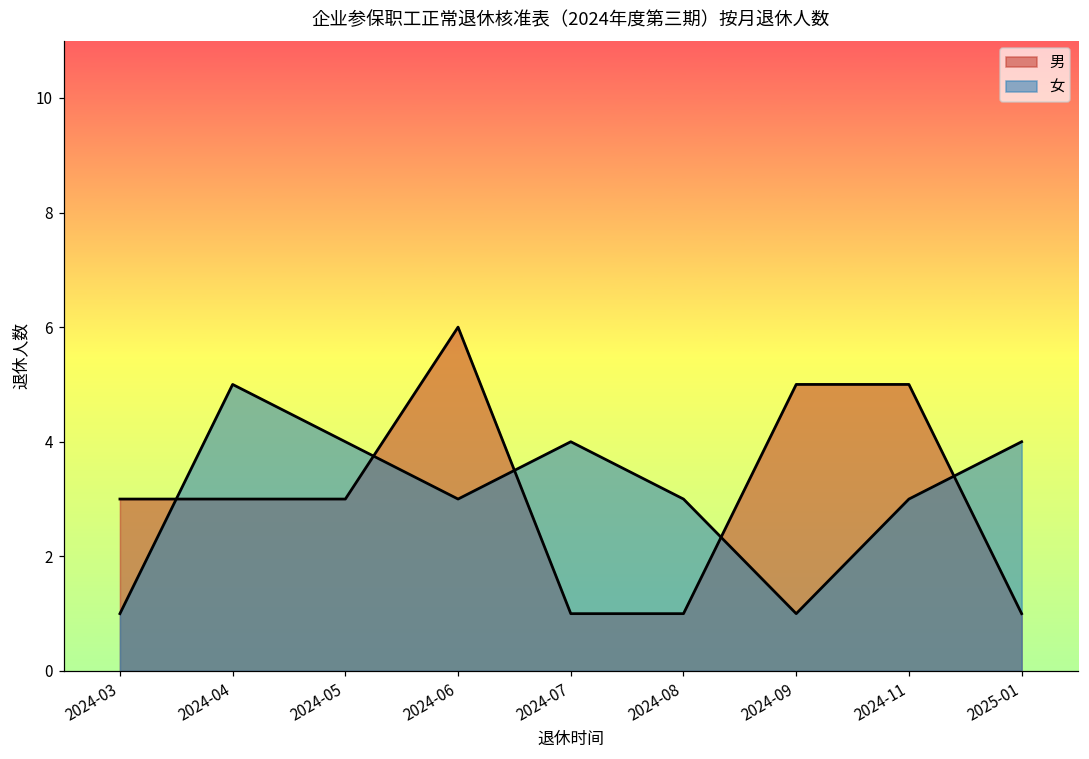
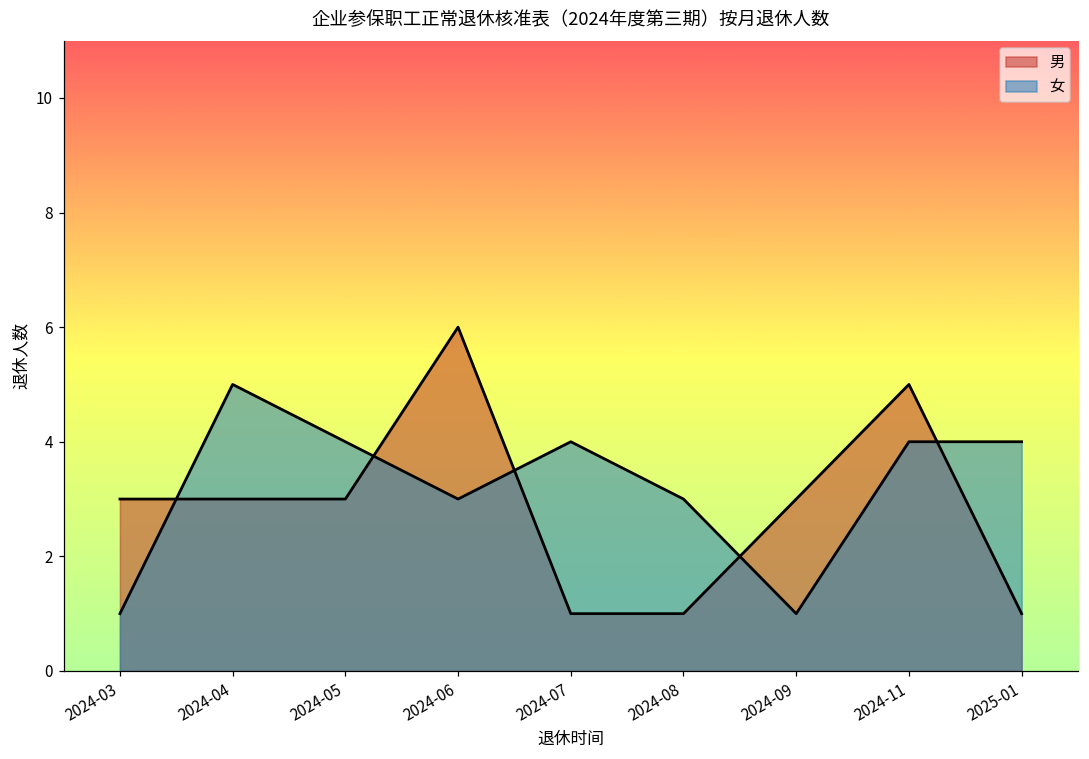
男, 2024-09: 5 -> 3
女, 2024-11: 3 -> 4
